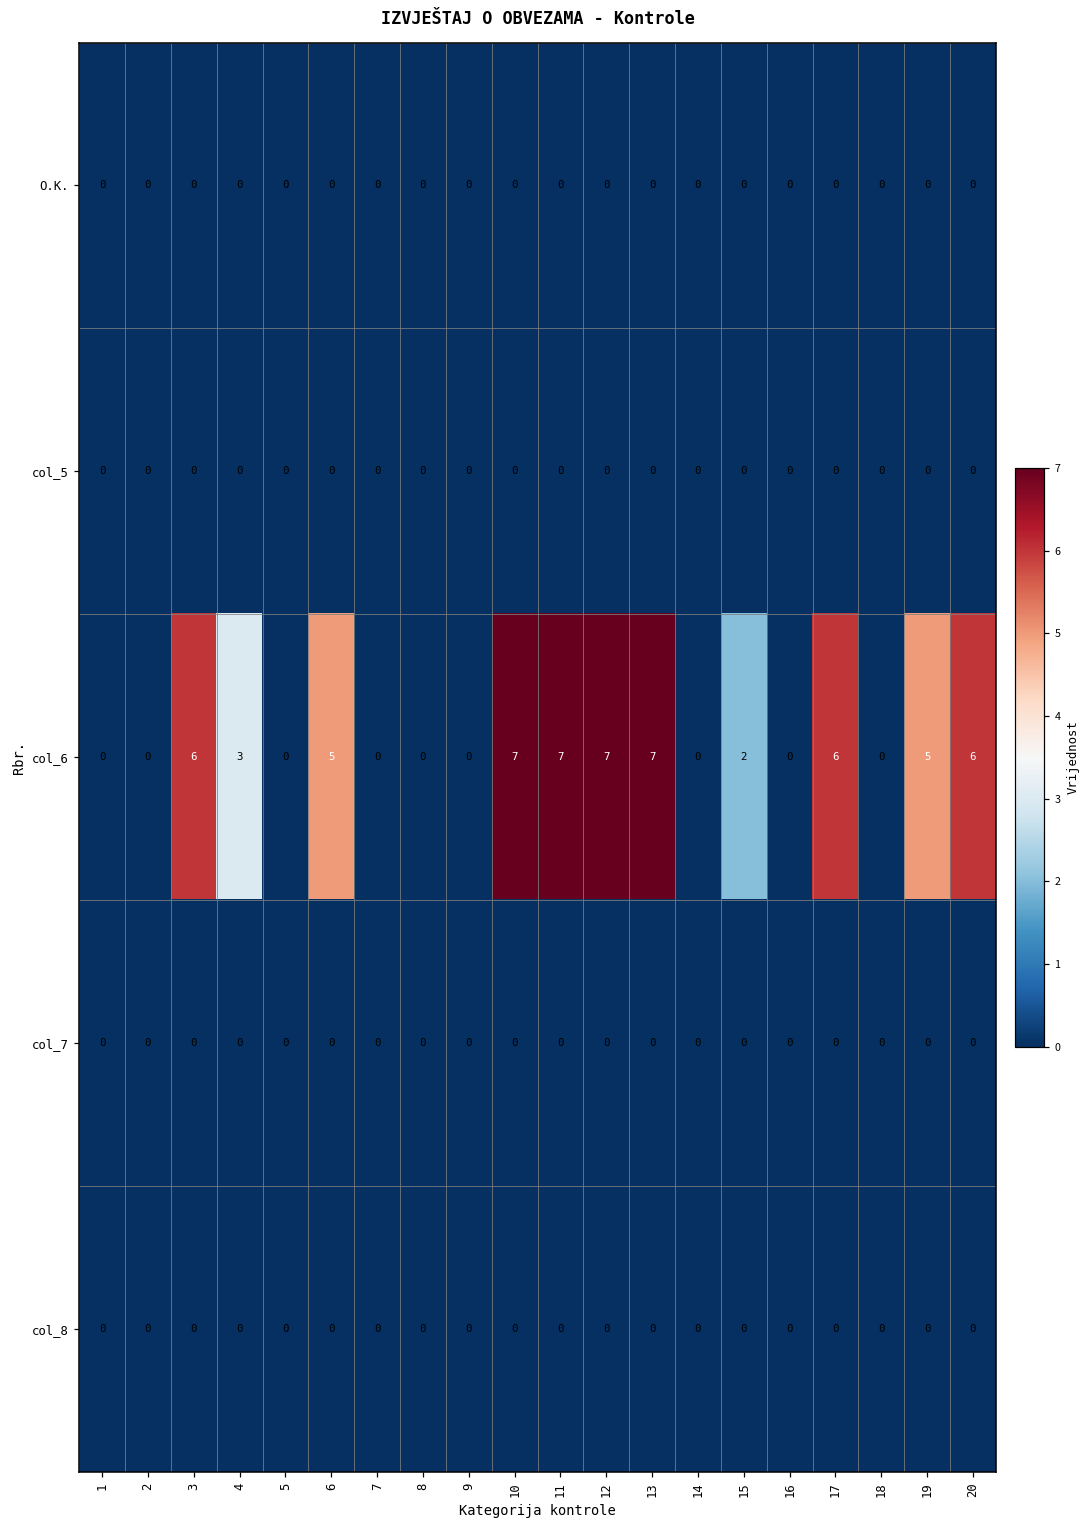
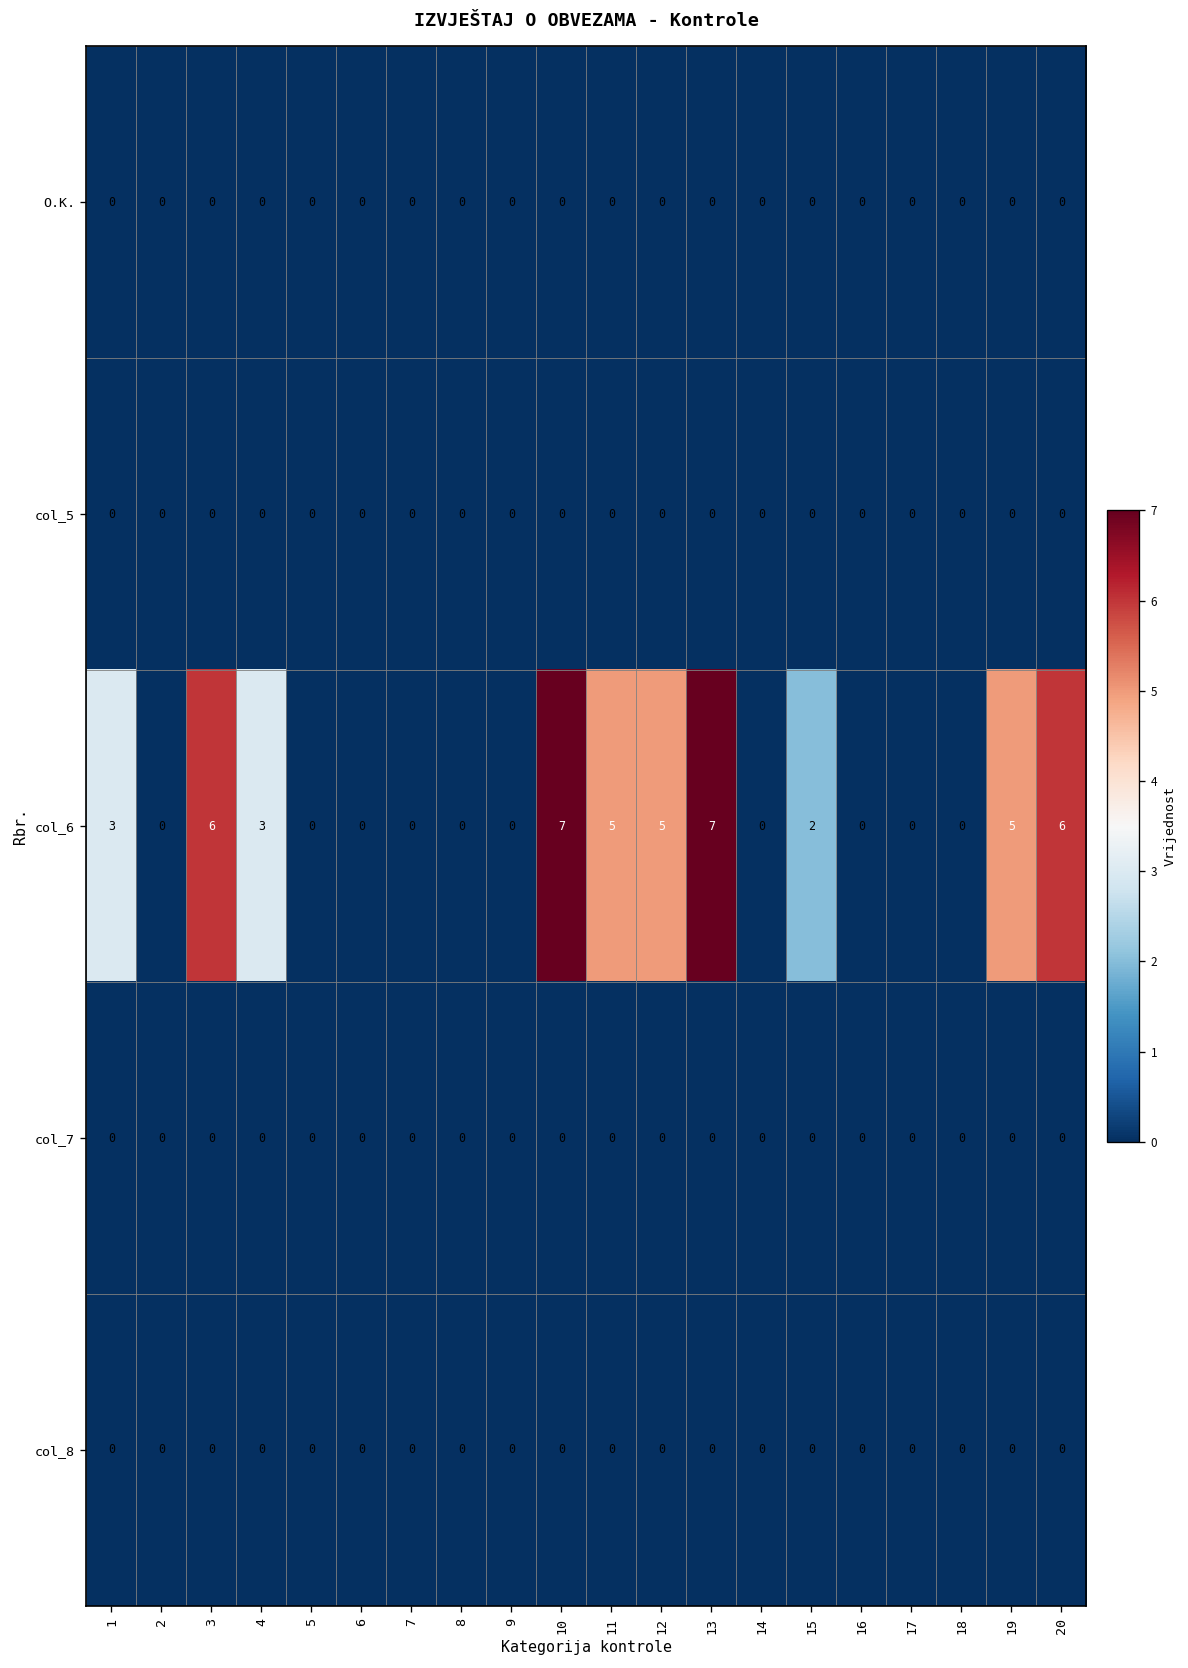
col_6, 1: 0 -> 3
col_6, 6: 5 -> 0
col_6, 11: 7 -> 5
col_6, 12: 7 -> 5
col_6, 17: 6 -> 0
